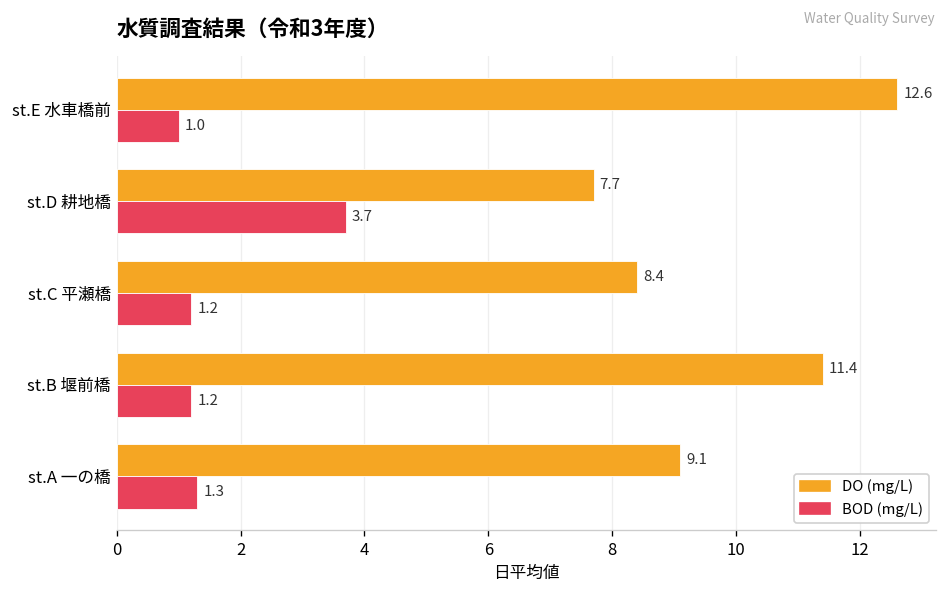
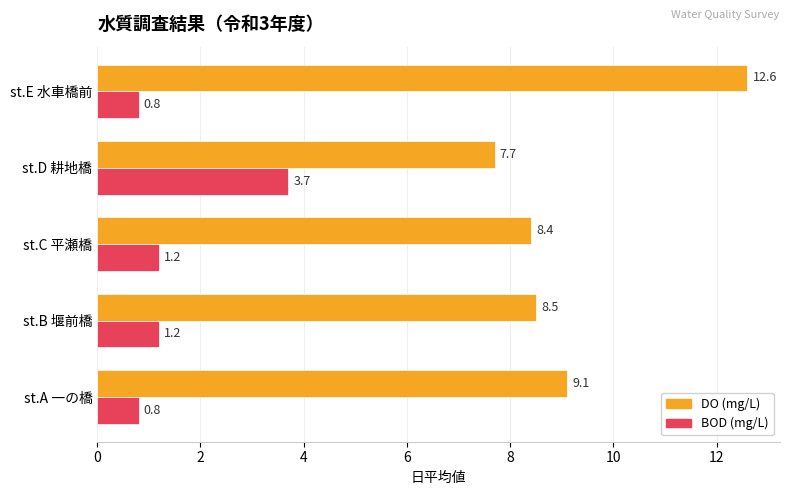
BOD (mg/L), st.E 水車橋前: 1.0 -> 0.8
DO (mg/L), st.B 堰前橋: 11.4 -> 8.5
BOD (mg/L), st.A 一の橋: 1.3 -> 0.8
